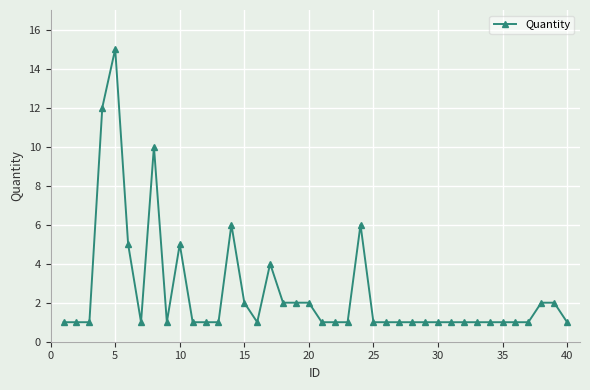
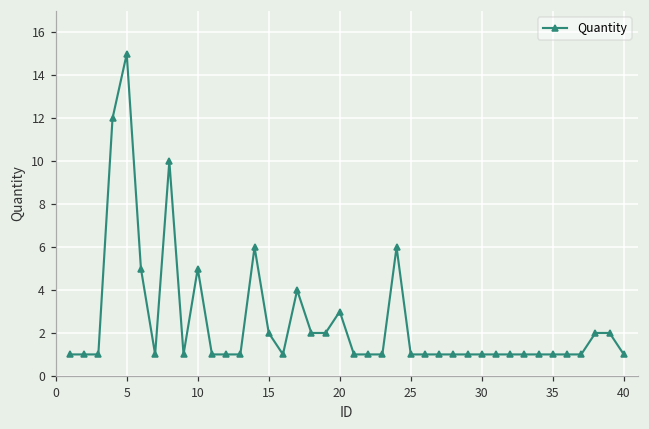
20: 2 -> 3
